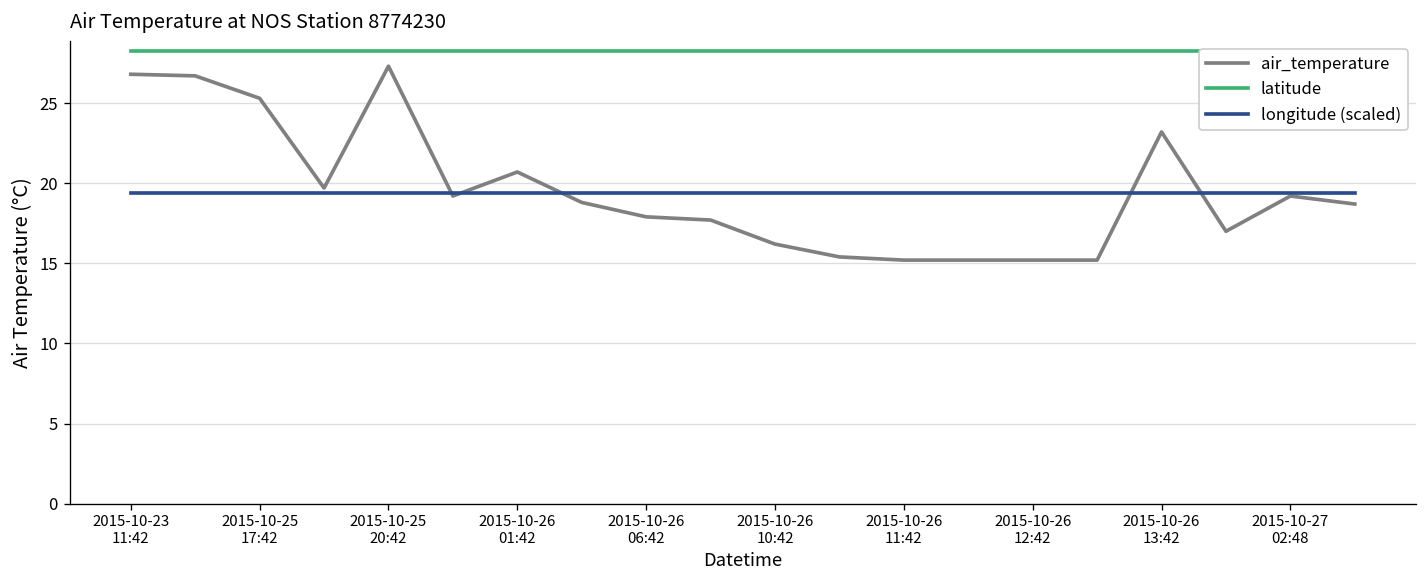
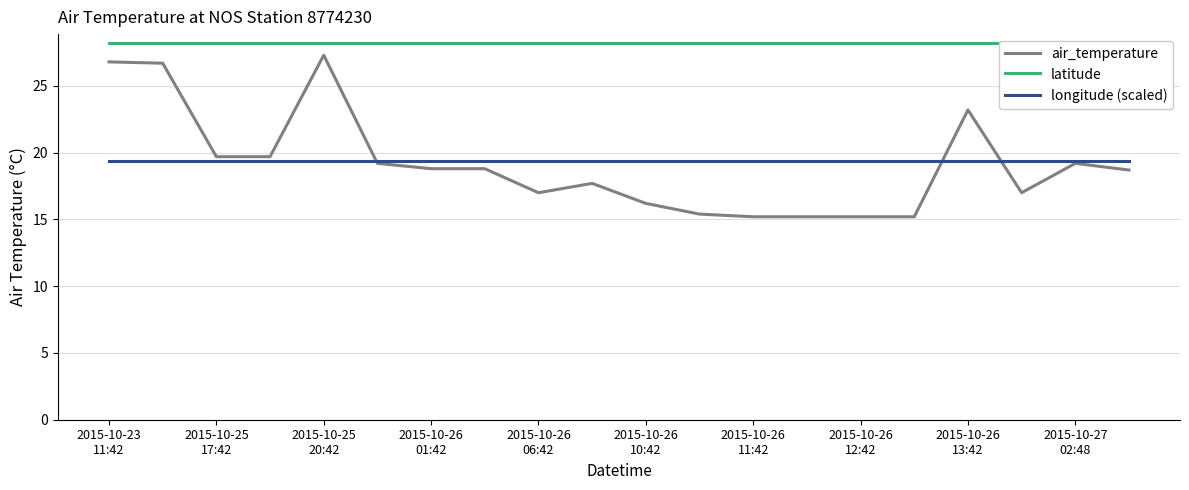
air_temperature, 2015-10-25 17:42: 25.3 -> 19.7
air_temperature, 2015-10-26 01:42: 20.7 -> 18.8
air_temperature, 2015-10-26 06:42: 17.9 -> 17.0
